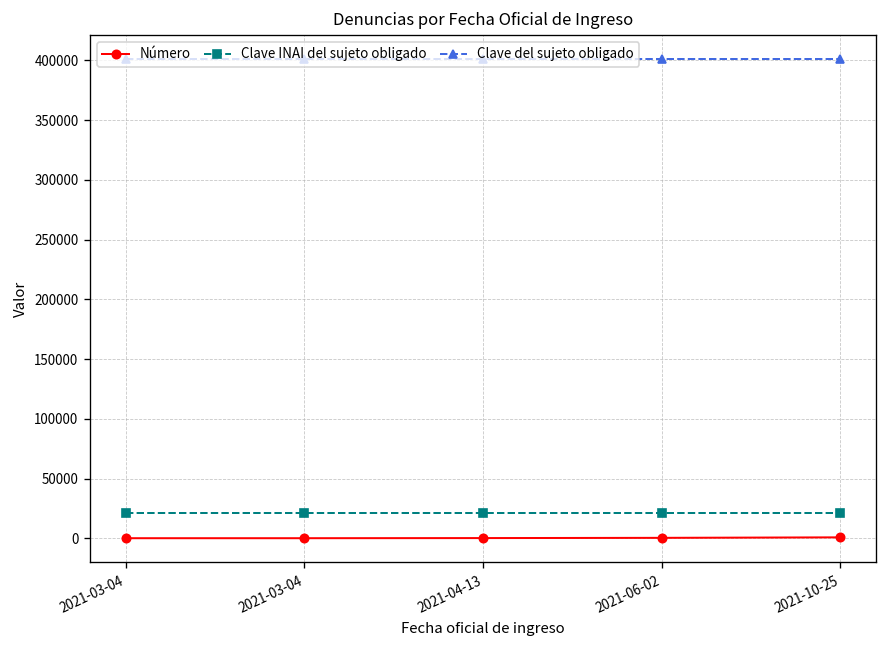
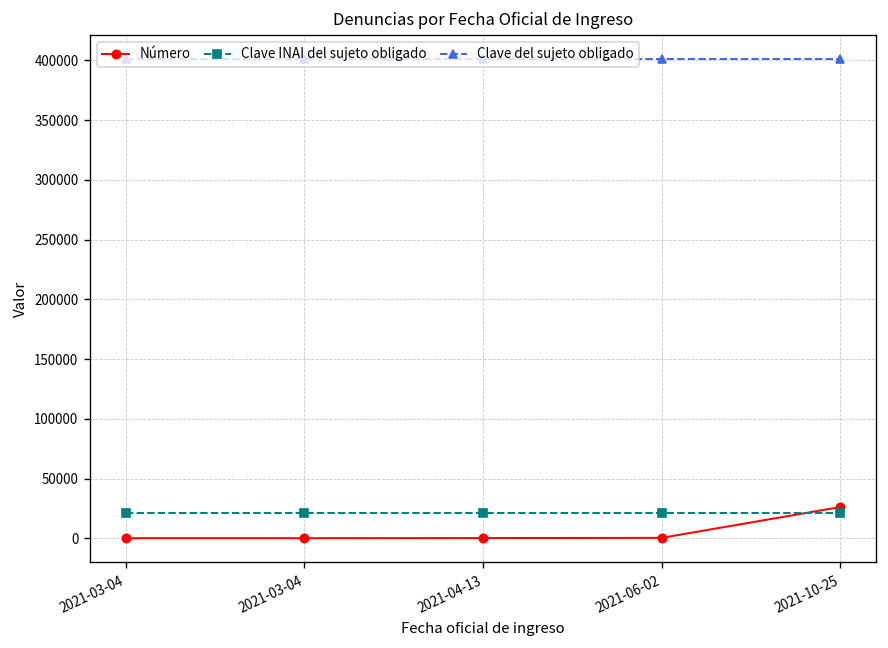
Número, 2021-10-25: 0 -> 30000
